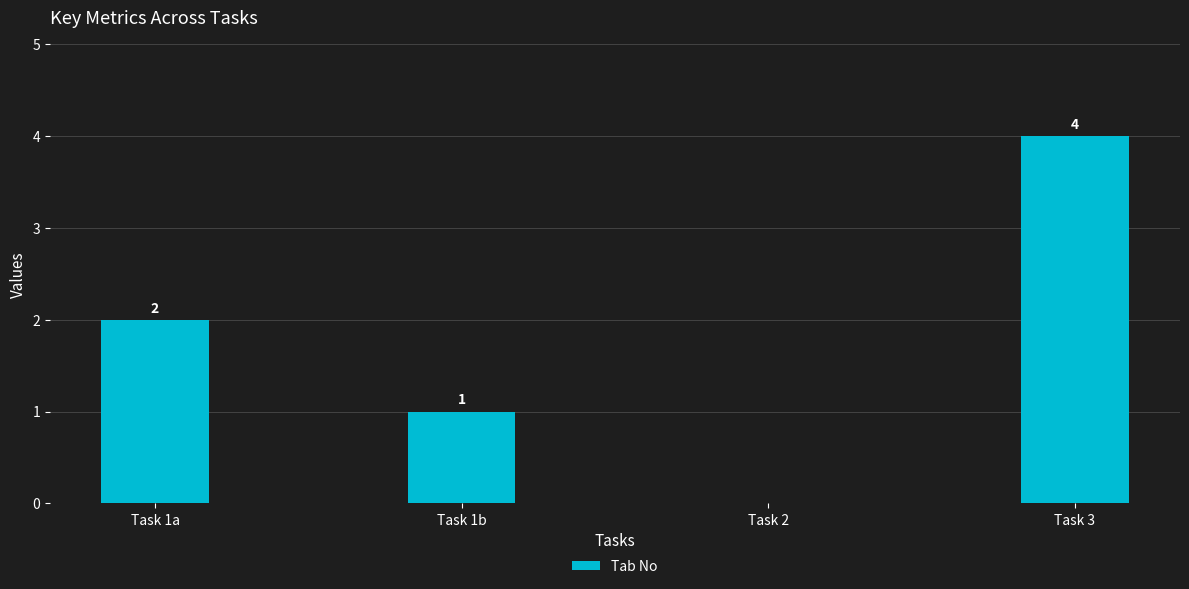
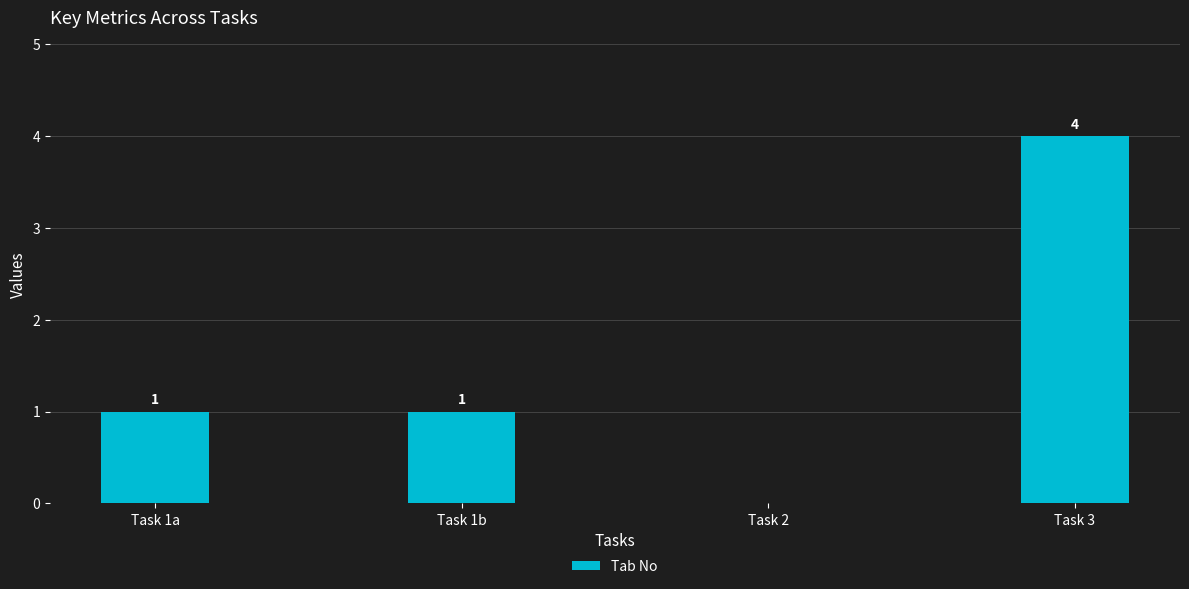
Task 1a: 2 -> 1
